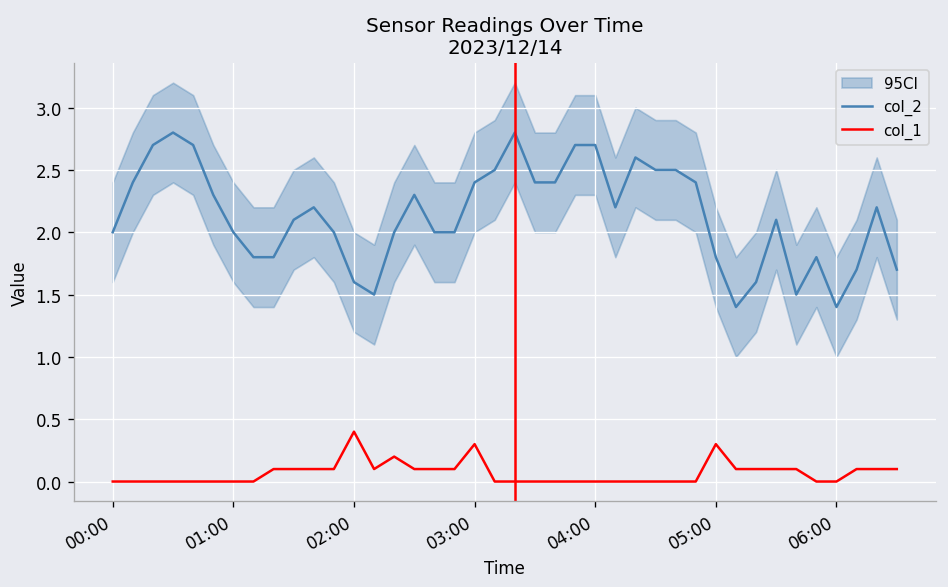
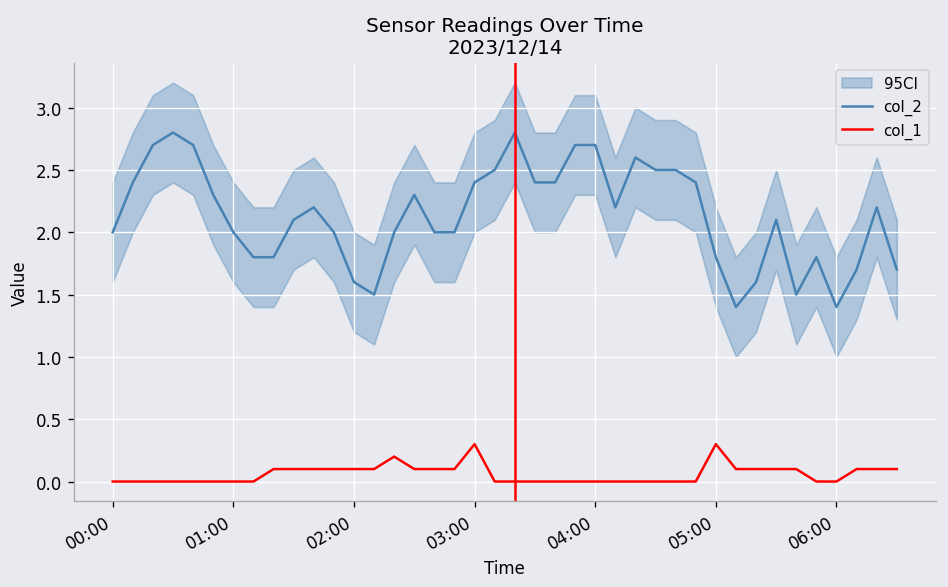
col_1, 02:00: 0.4 -> 0.1
